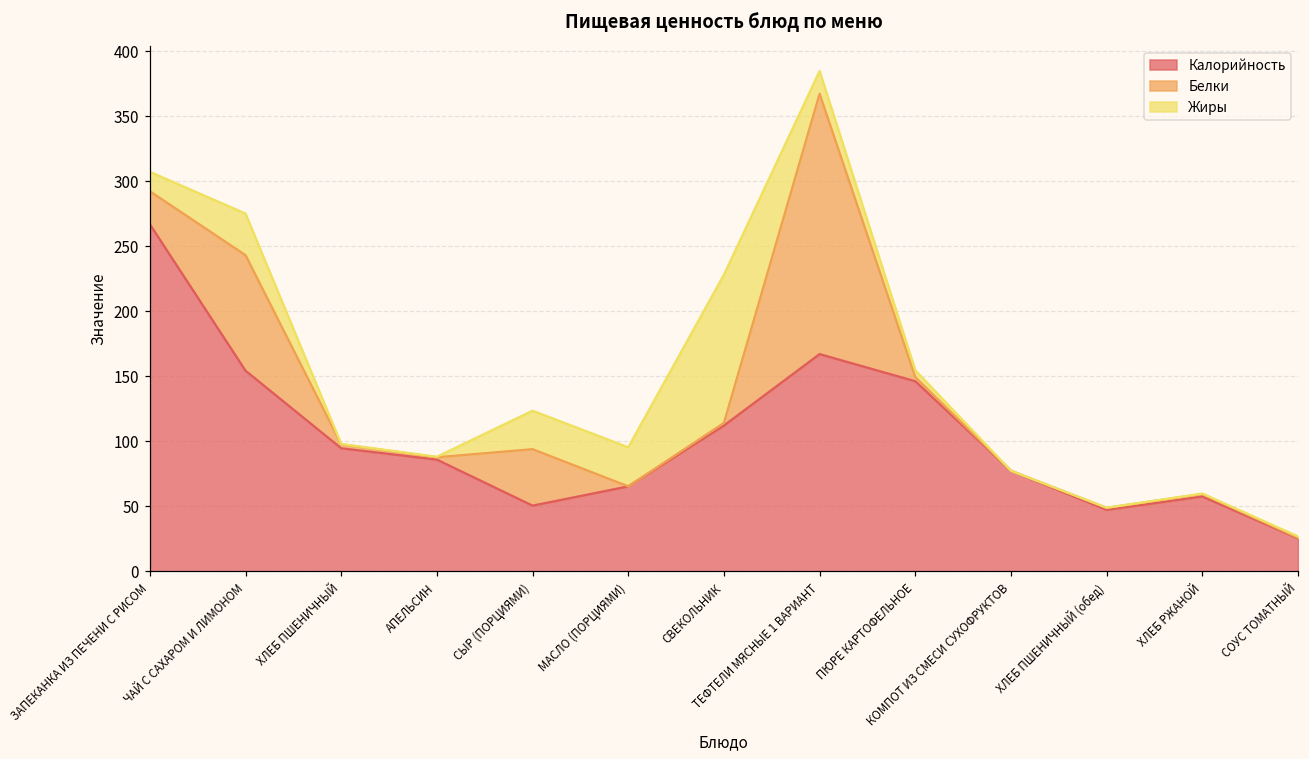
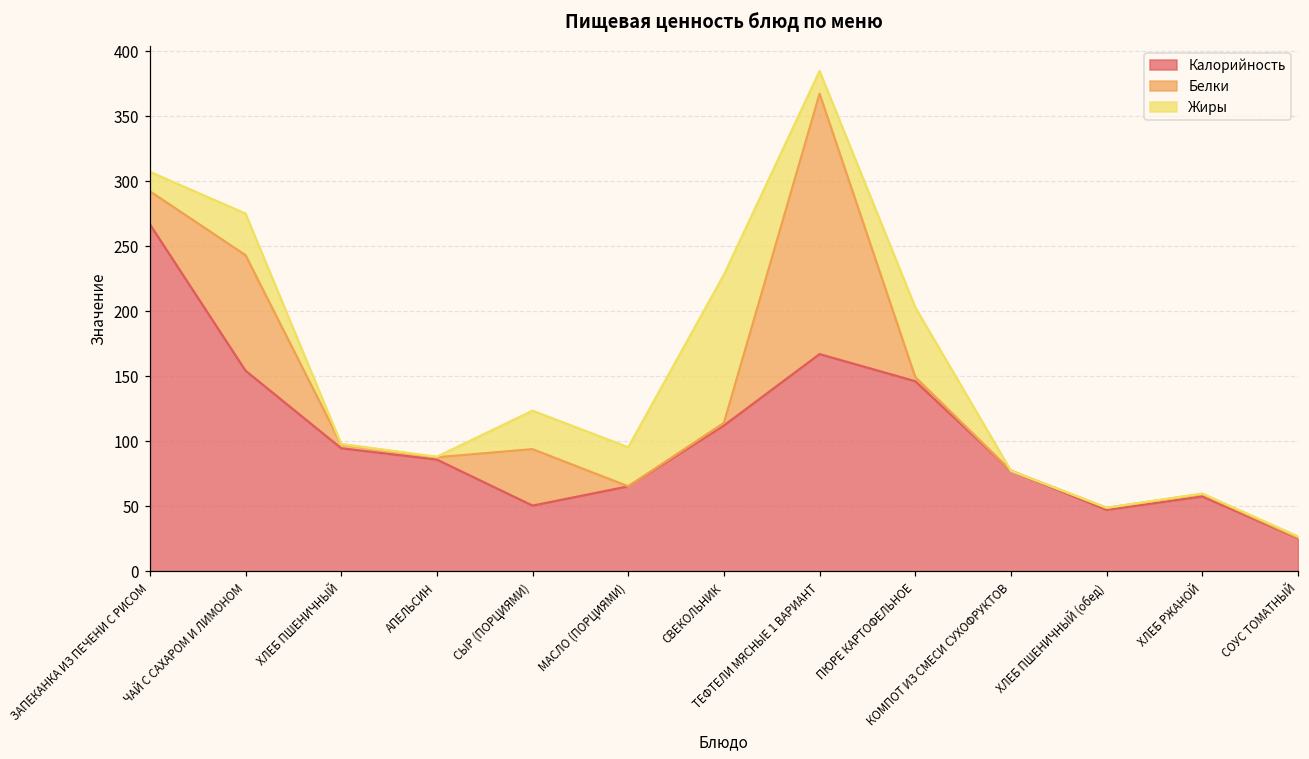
Жиры, ПЮРЕ КАРТОФЕЛЬНОЕ: 5 -> 54
